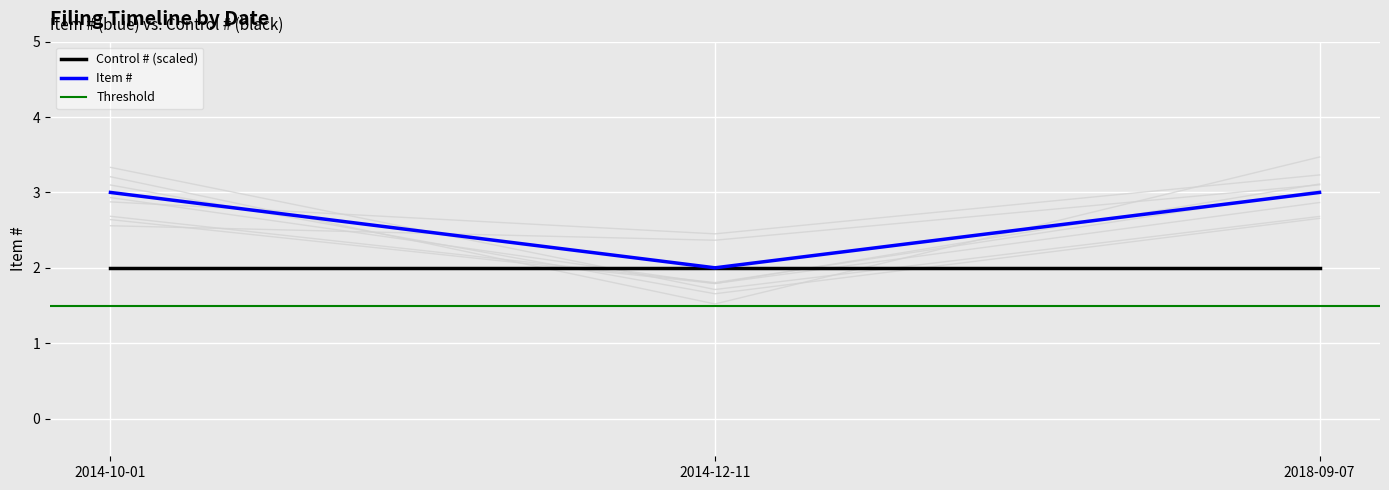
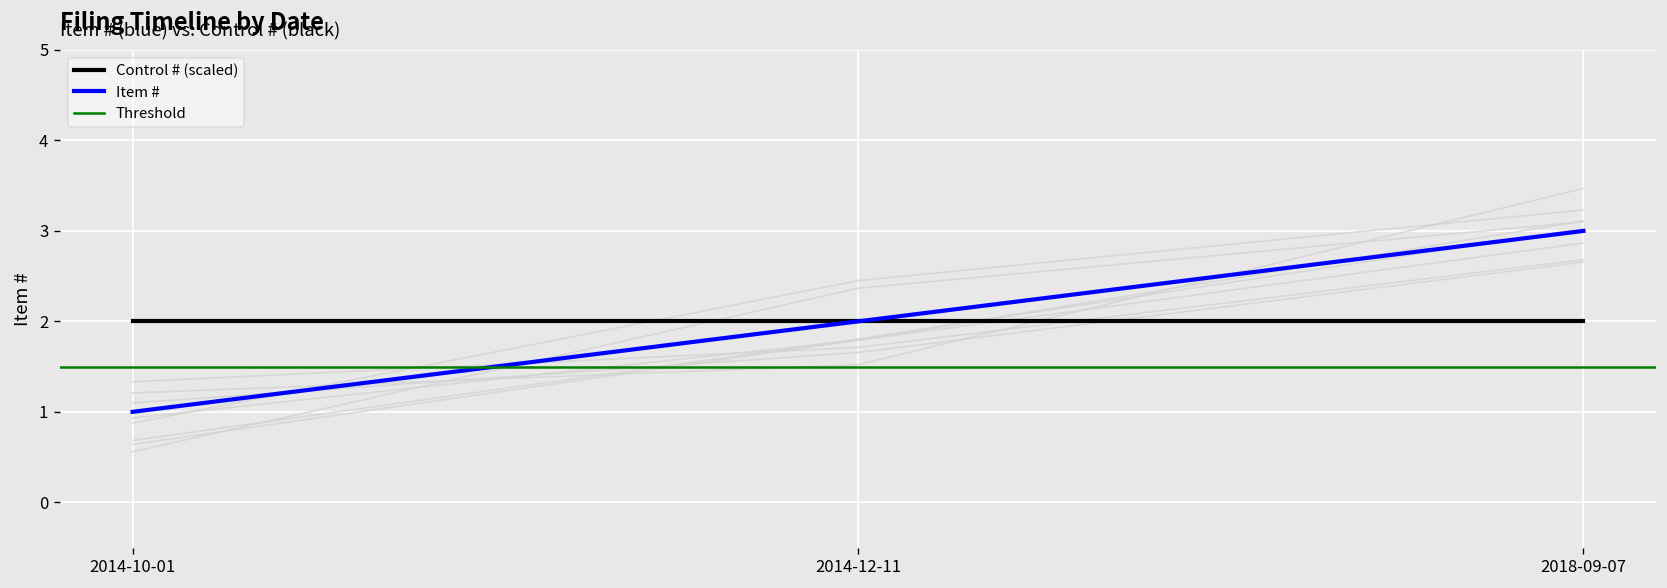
Item #, 2014-10-01: 3 -> 1
